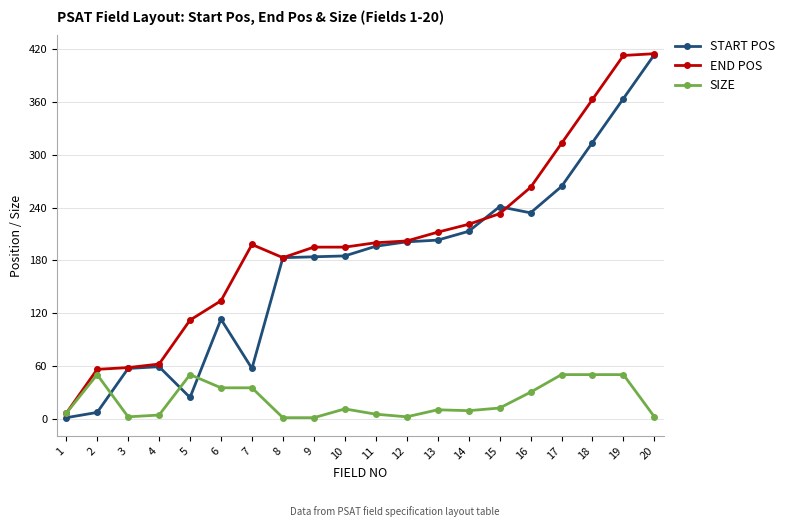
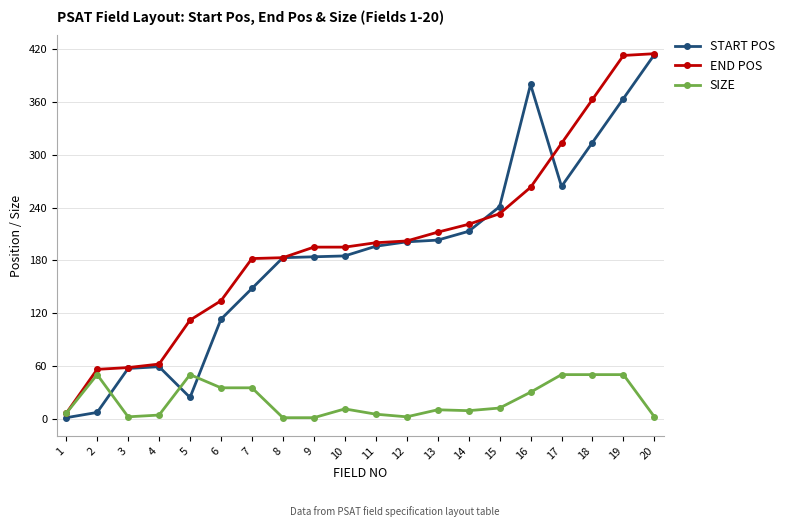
START POS, 7: 60 -> 150
END POS, 7: 200 -> 180
START POS, 16: 230 -> 380
